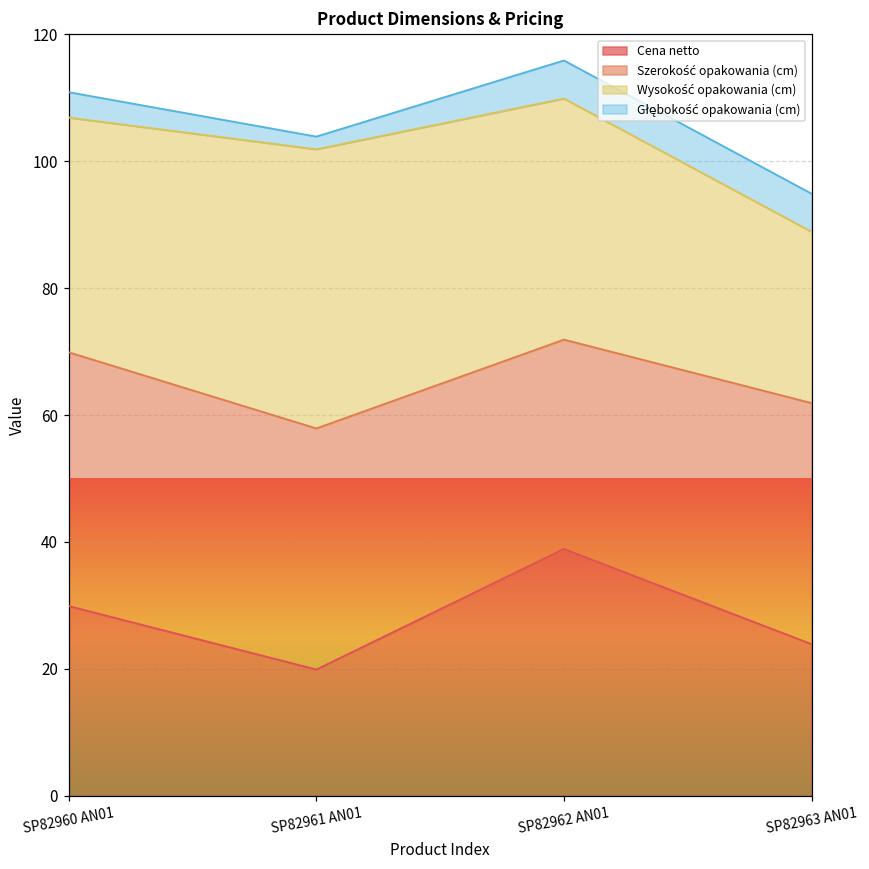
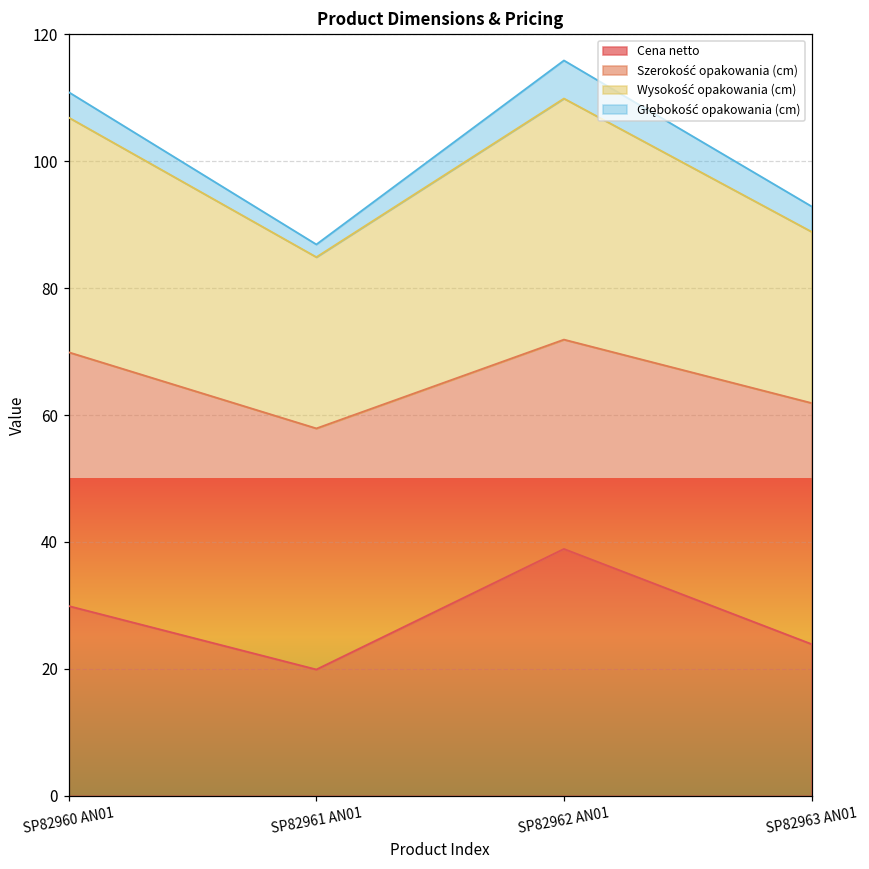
Wysokość opakowania (cm), SP82961 AN01: 44 -> 27
Głębokość opakowania (cm), SP82963 AN01: 6 -> 4
